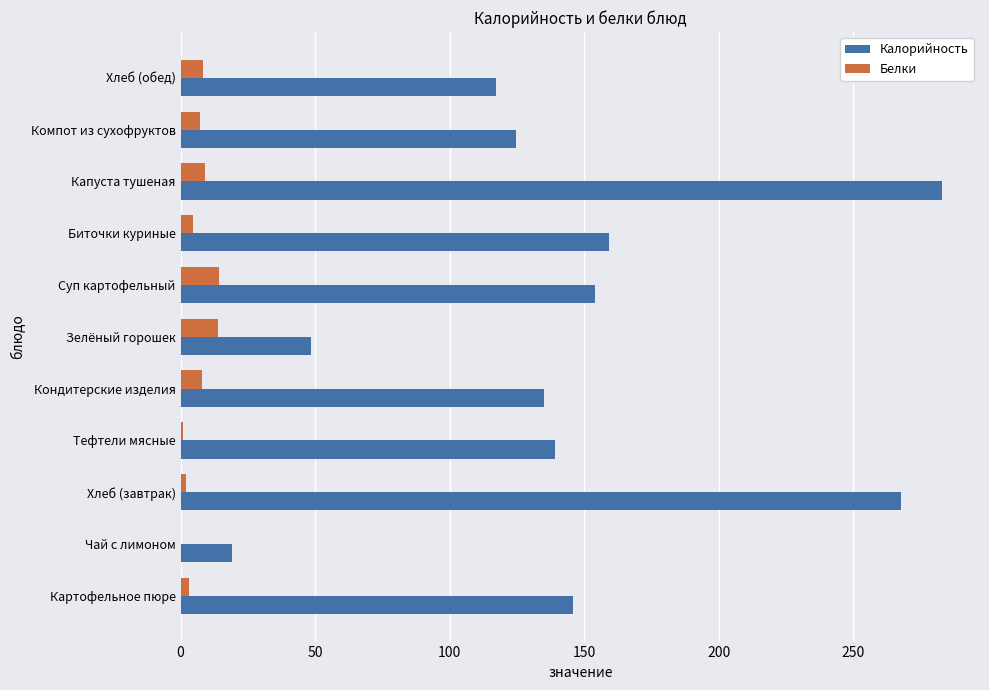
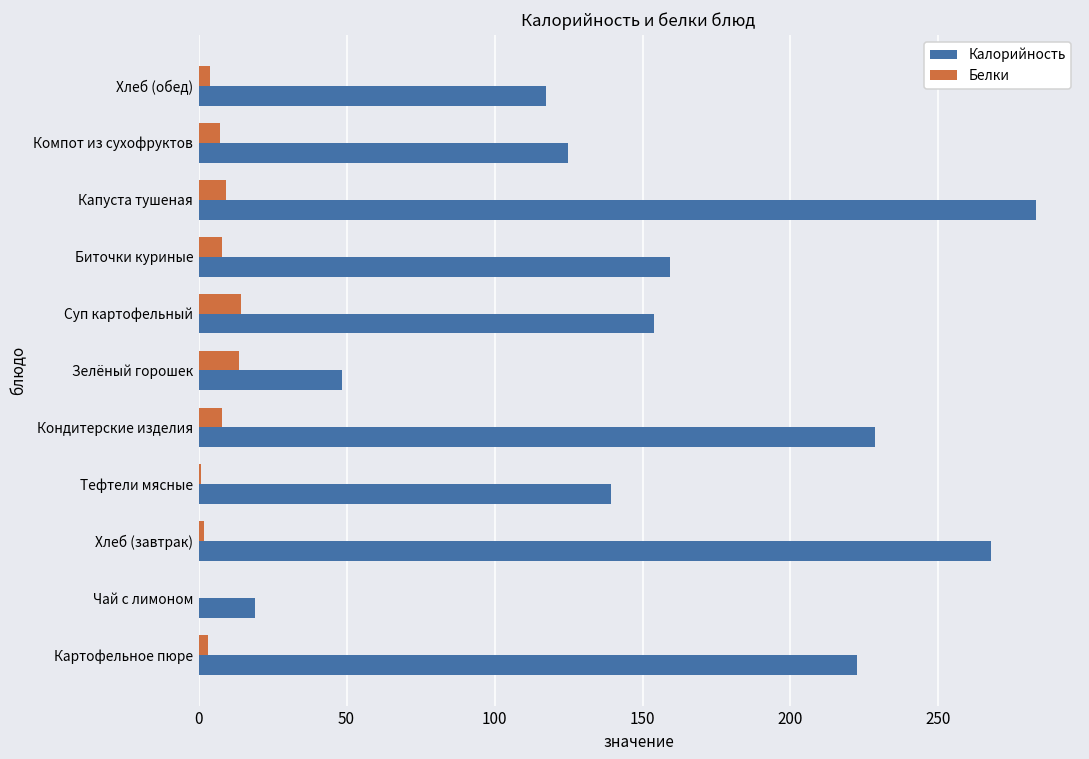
Белки, Хлеб (обед): 8 -> 4
Белки, Биточки куриные: 5 -> 8
Калорийность, Кондитерские изделия: 135 -> 229
Калорийность, Картофельное пюре: 146 -> 223
